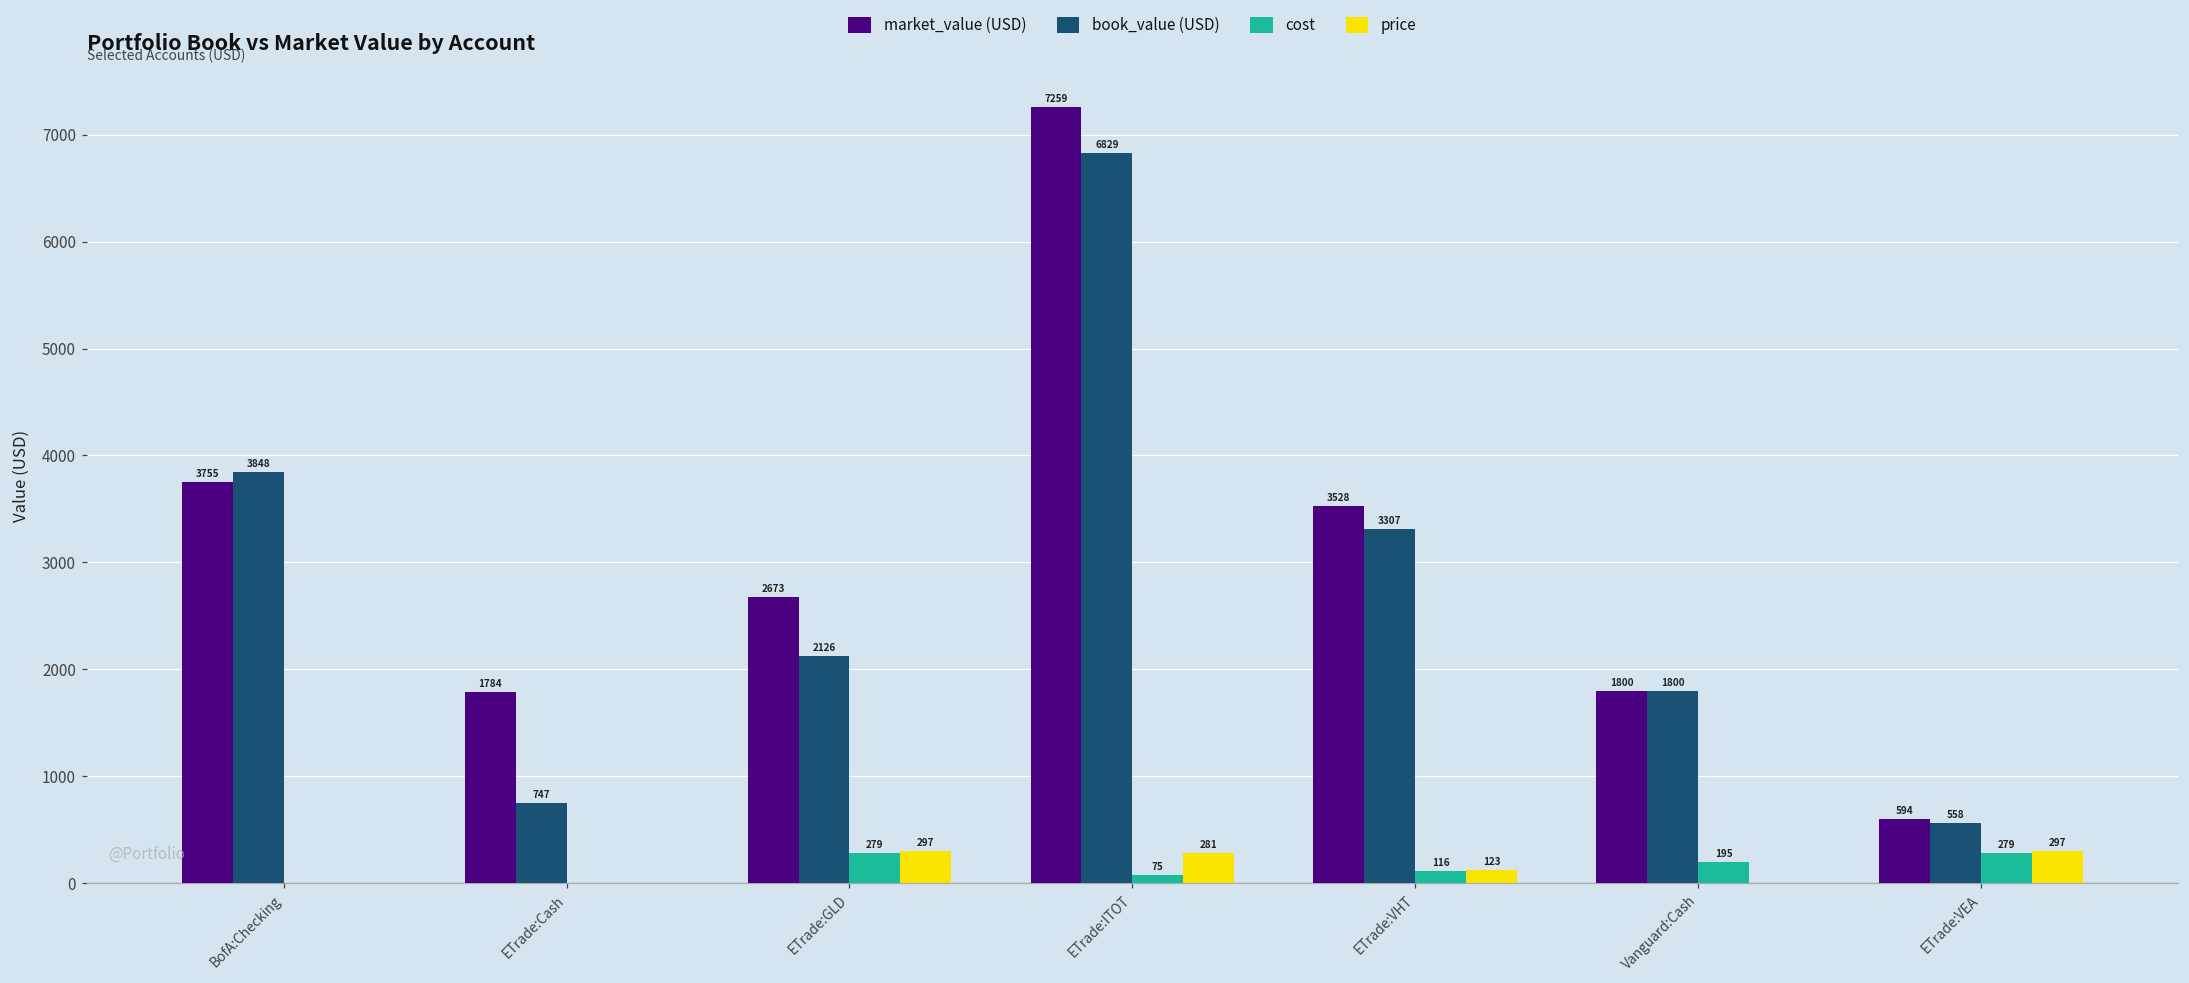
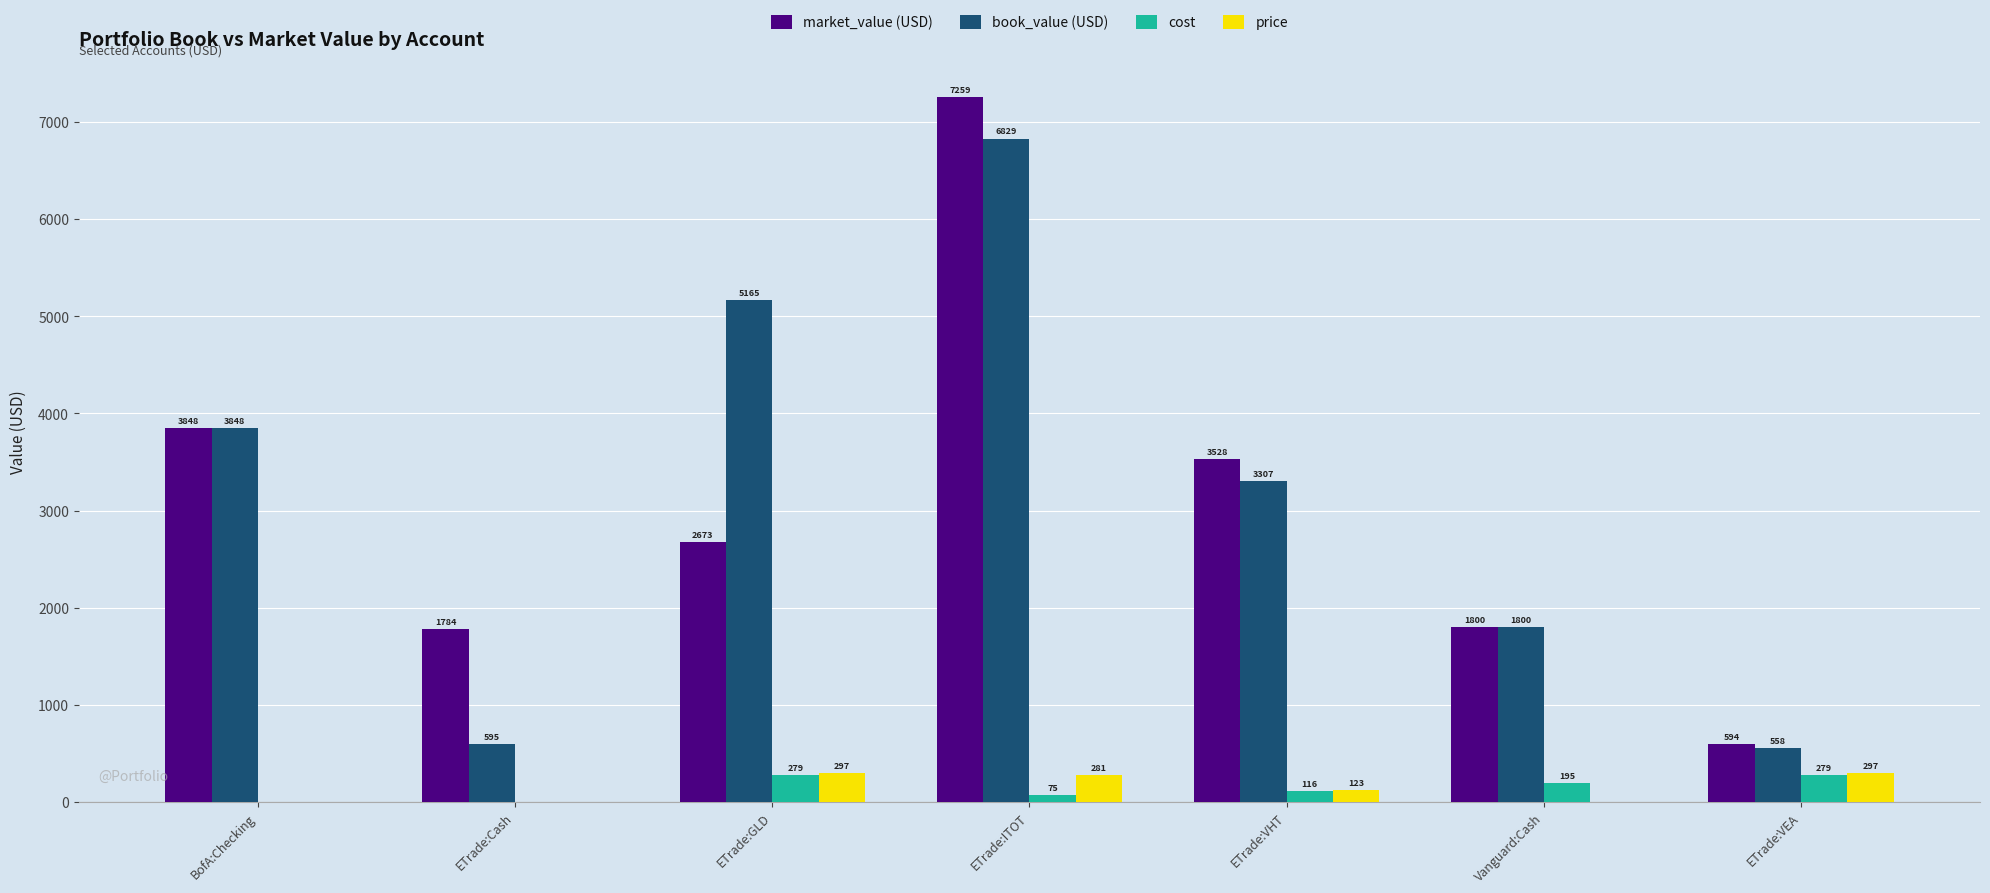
market_value (USD), BofA:Checking: 3755 -> 3848
book_value (USD), ETrade:Cash: 747 -> 595
book_value (USD), ETrade:GLD: 2126 -> 5165
